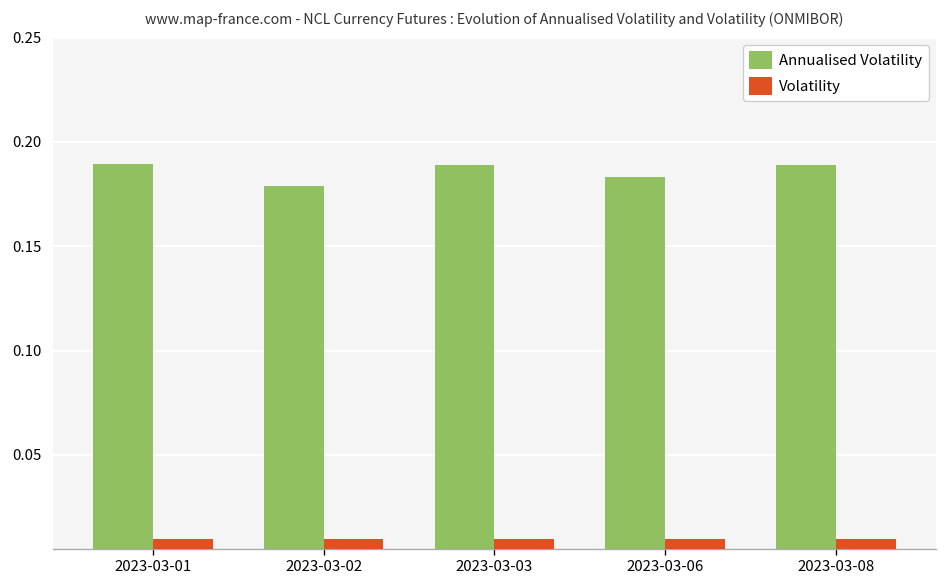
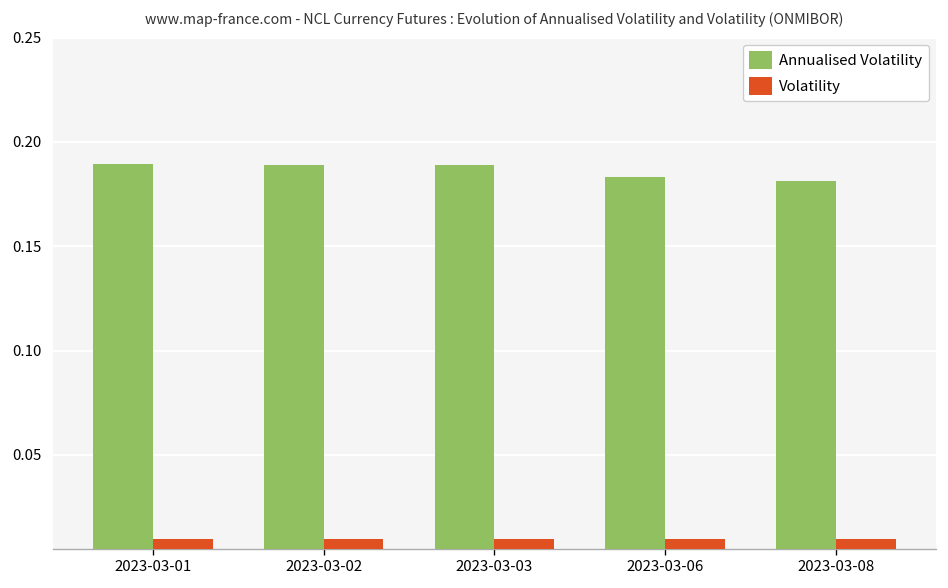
Annualised Volatility, 2023-03-02: 0.179 -> 0.189
Annualised Volatility, 2023-03-08: 0.189 -> 0.182
